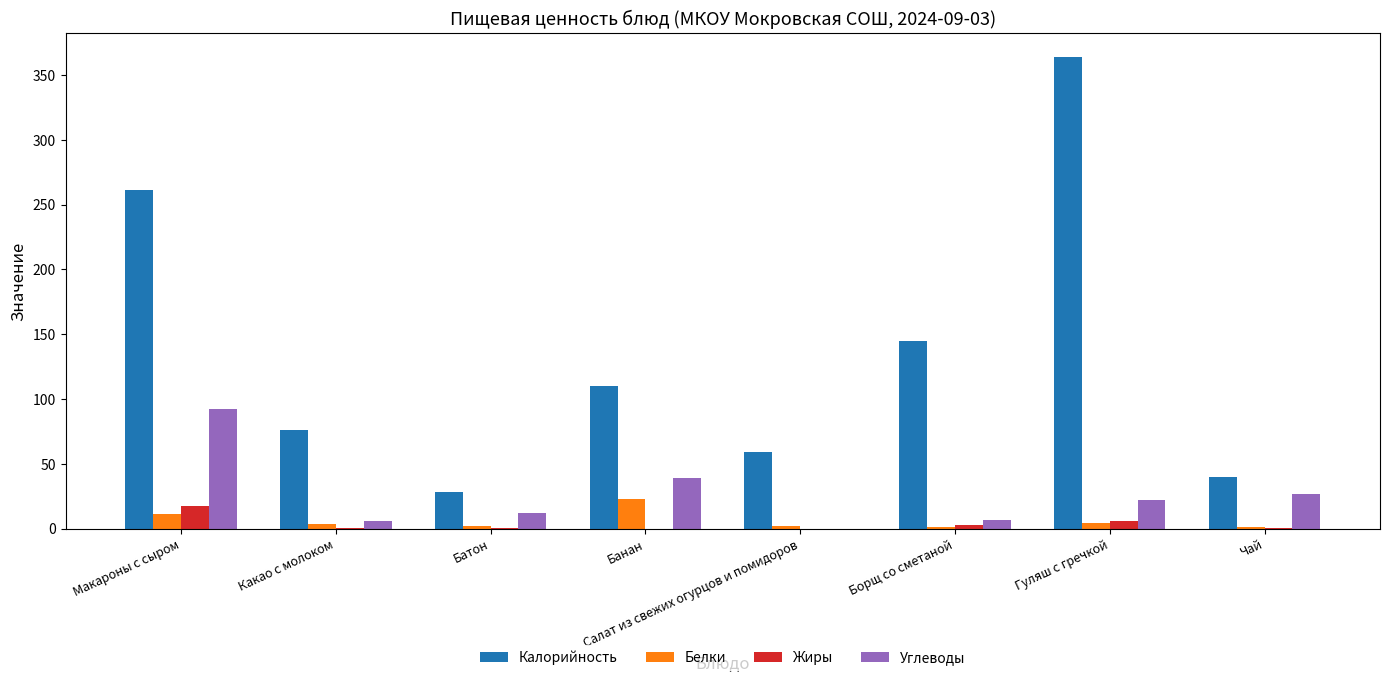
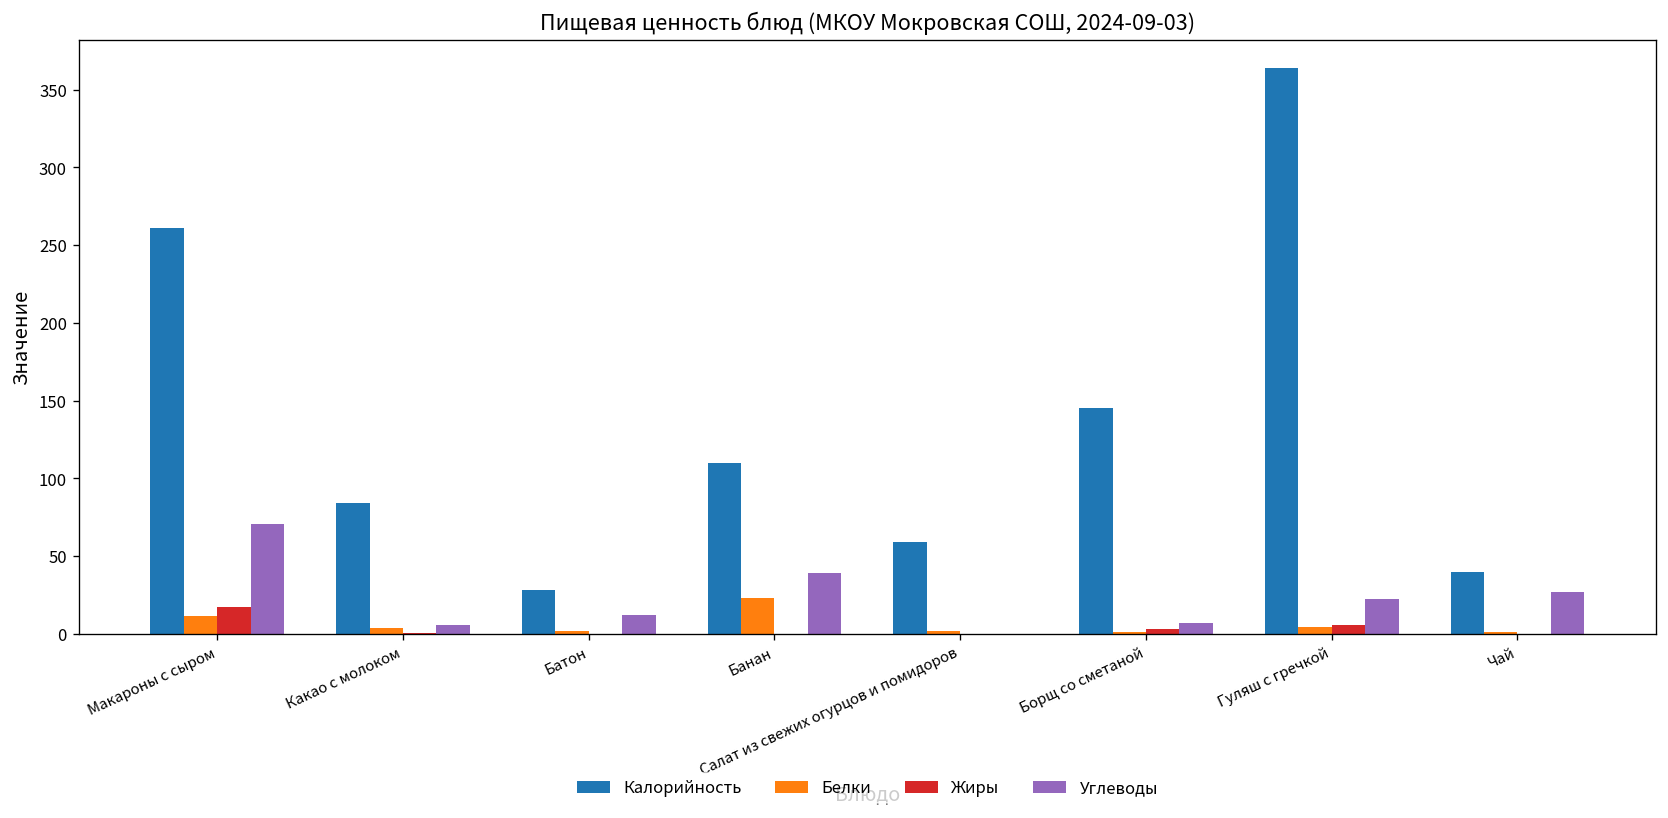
Углеводы, Макароны с сыром: 92 -> 71
Калорийность, Какао с молоком: 76 -> 84
